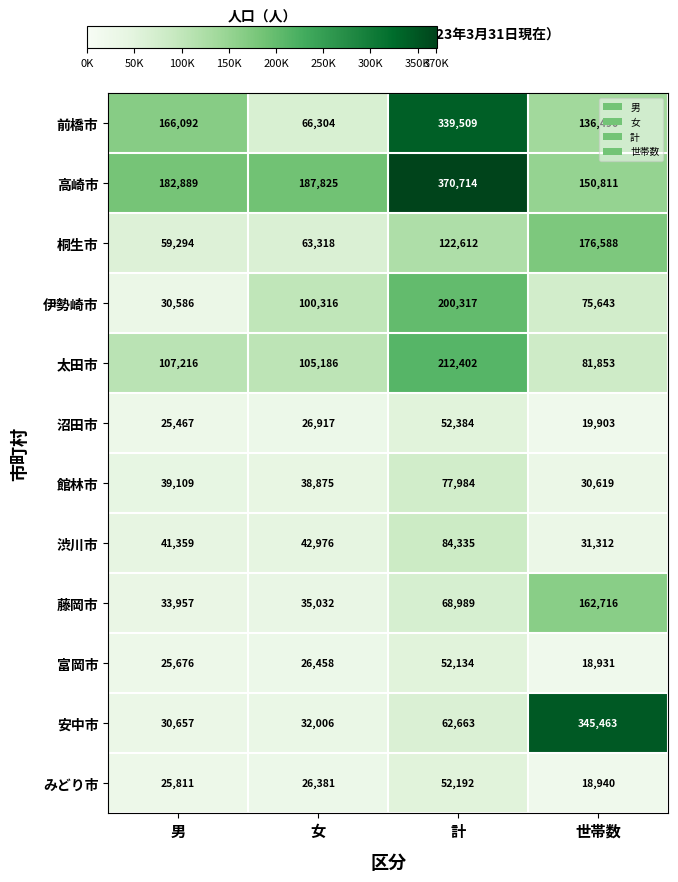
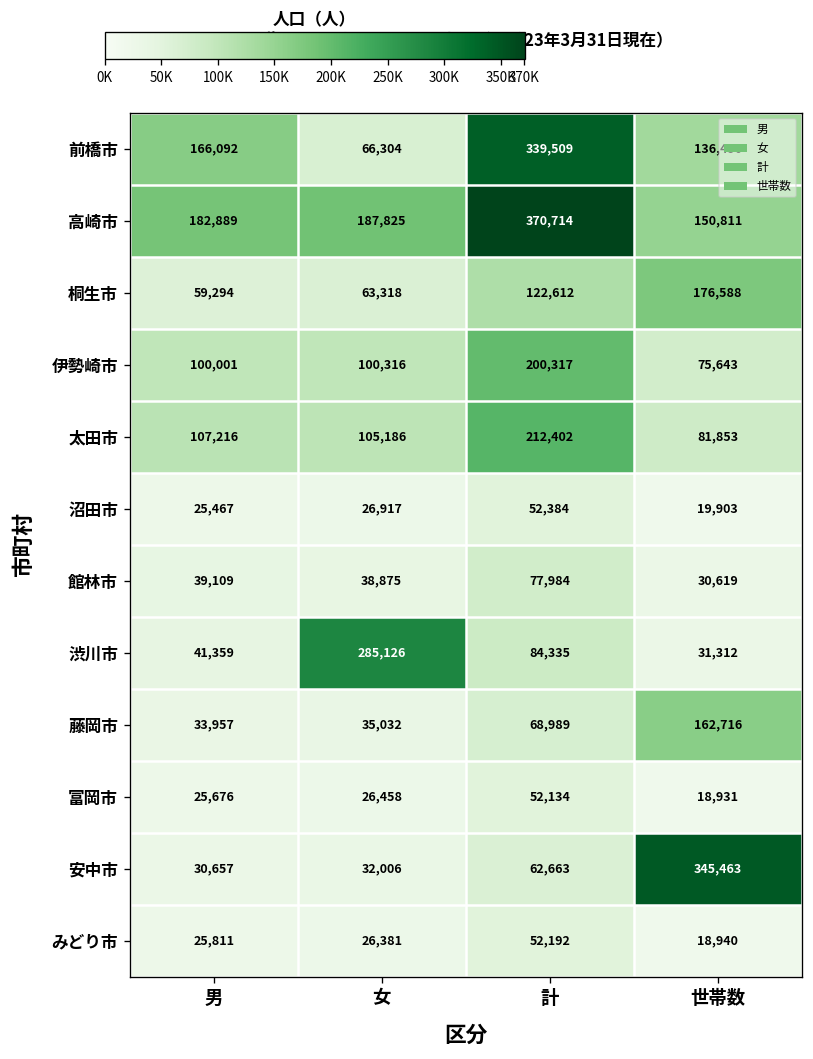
伊勢崎市, 男: 30,586 -> 100,001
渋川市, 女: 42,976 -> 285,126
